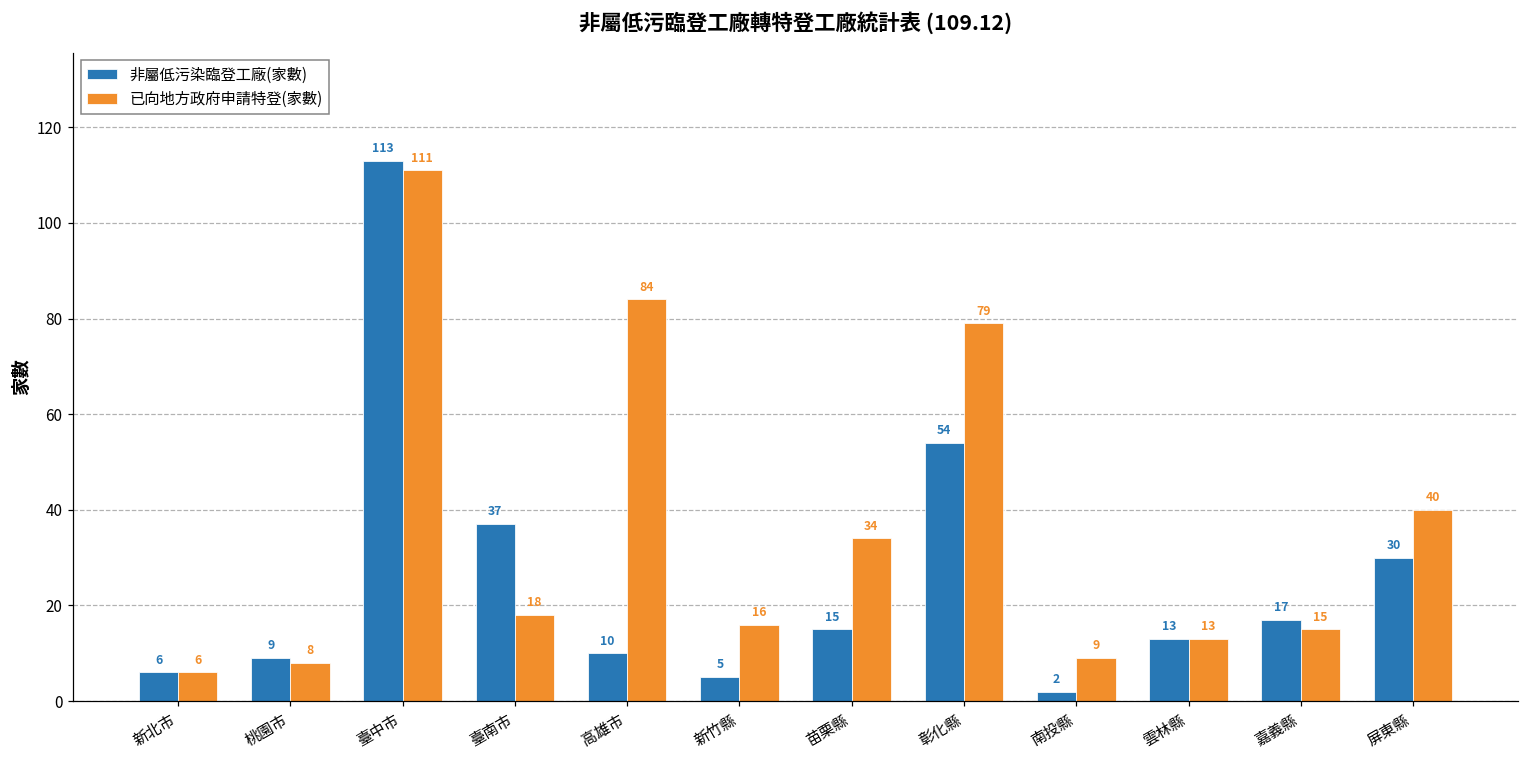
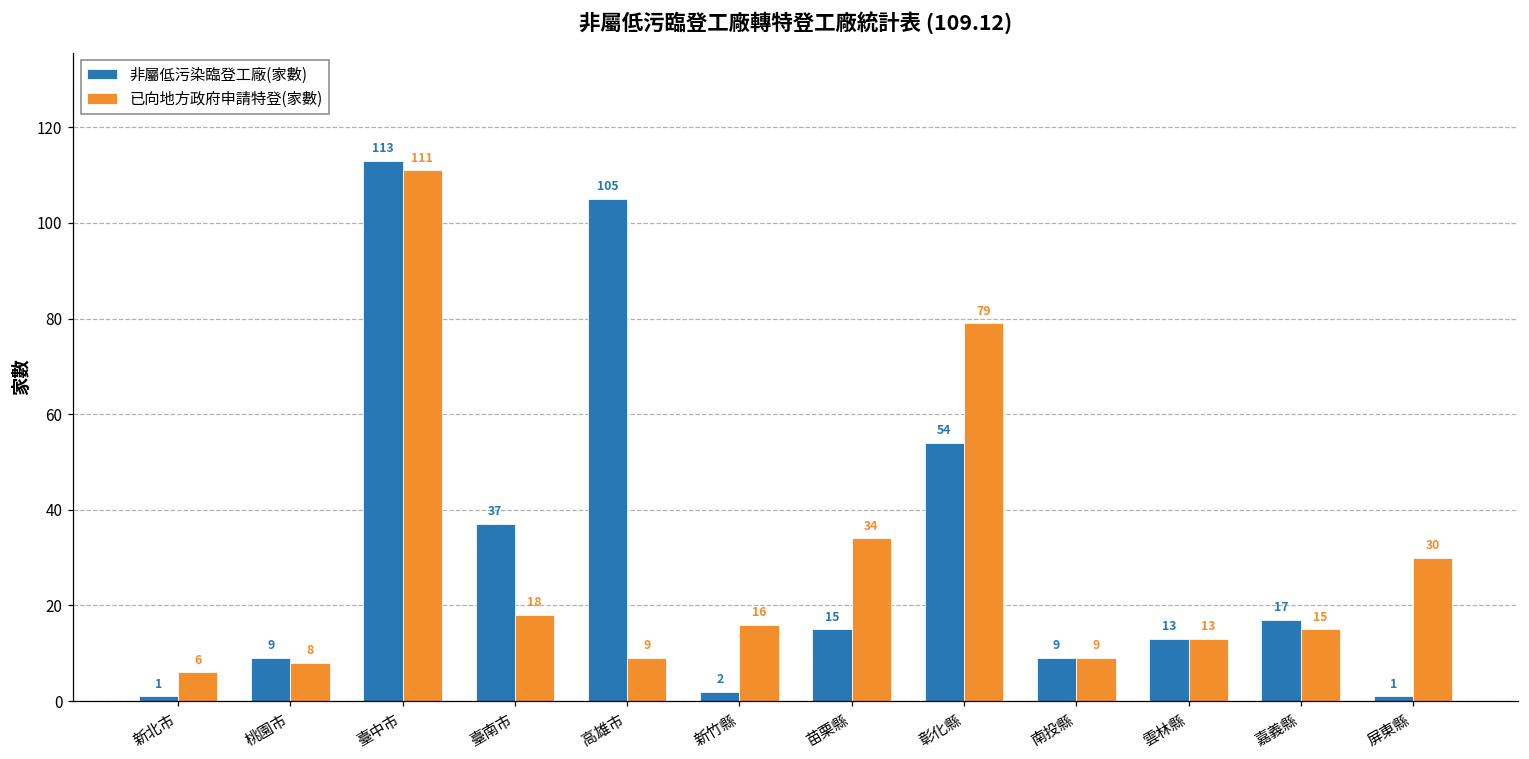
非屬低污染臨登工廠(家數), 新北市: 6 -> 1
非屬低污染臨登工廠(家數), 高雄市: 10 -> 105
已向地方政府申請特登(家數), 高雄市: 84 -> 9
非屬低污染臨登工廠(家數), 新竹縣: 5 -> 2
非屬低污染臨登工廠(家數), 南投縣: 2 -> 9
非屬低污染臨登工廠(家數), 屏東縣: 30 -> 1
已向地方政府申請特登(家數), 屏東縣: 40 -> 30
